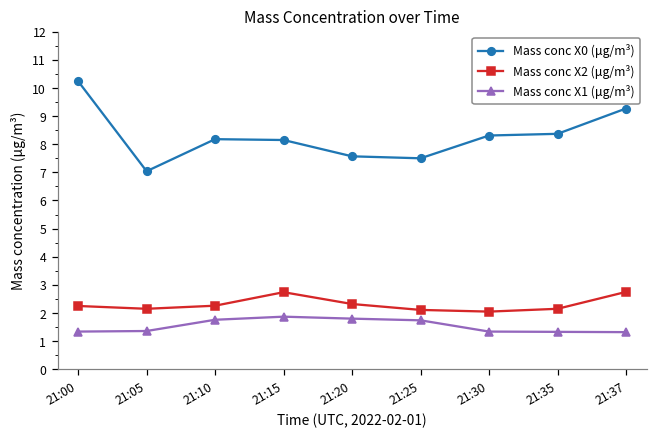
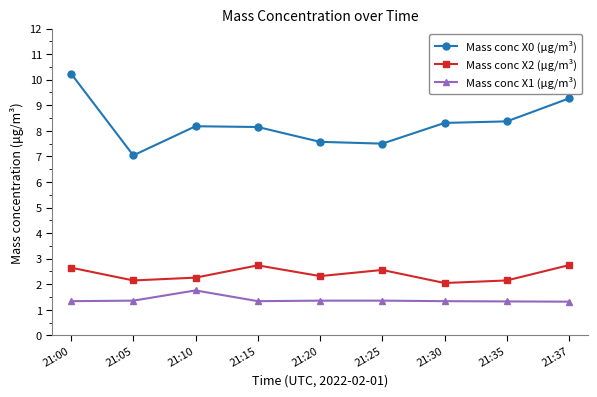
Mass conc X2 (μg/m³), 21:00: 2.3 -> 2.7
Mass conc X1 (μg/m³), 21:15: 1.9 -> 1.3
Mass conc X1 (μg/m³), 21:20: 1.8 -> 1.4
Mass conc X2 (μg/m³), 21:25: 2.1 -> 2.6
Mass conc X1 (μg/m³), 21:25: 1.7 -> 1.4
